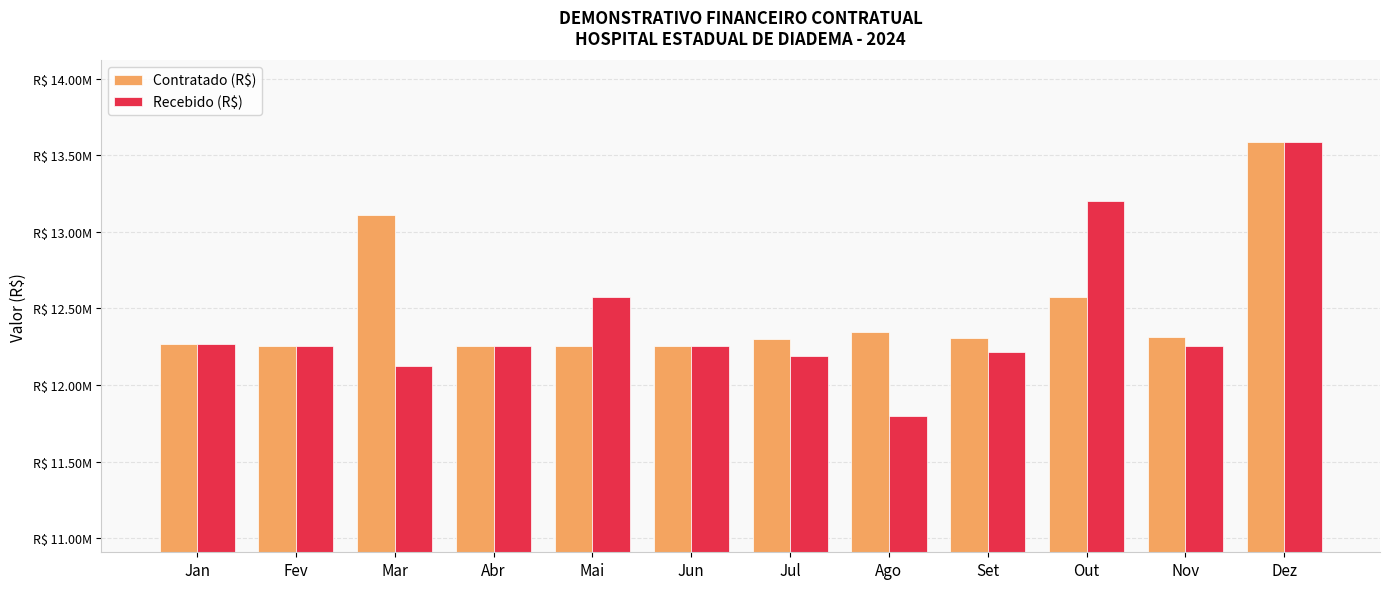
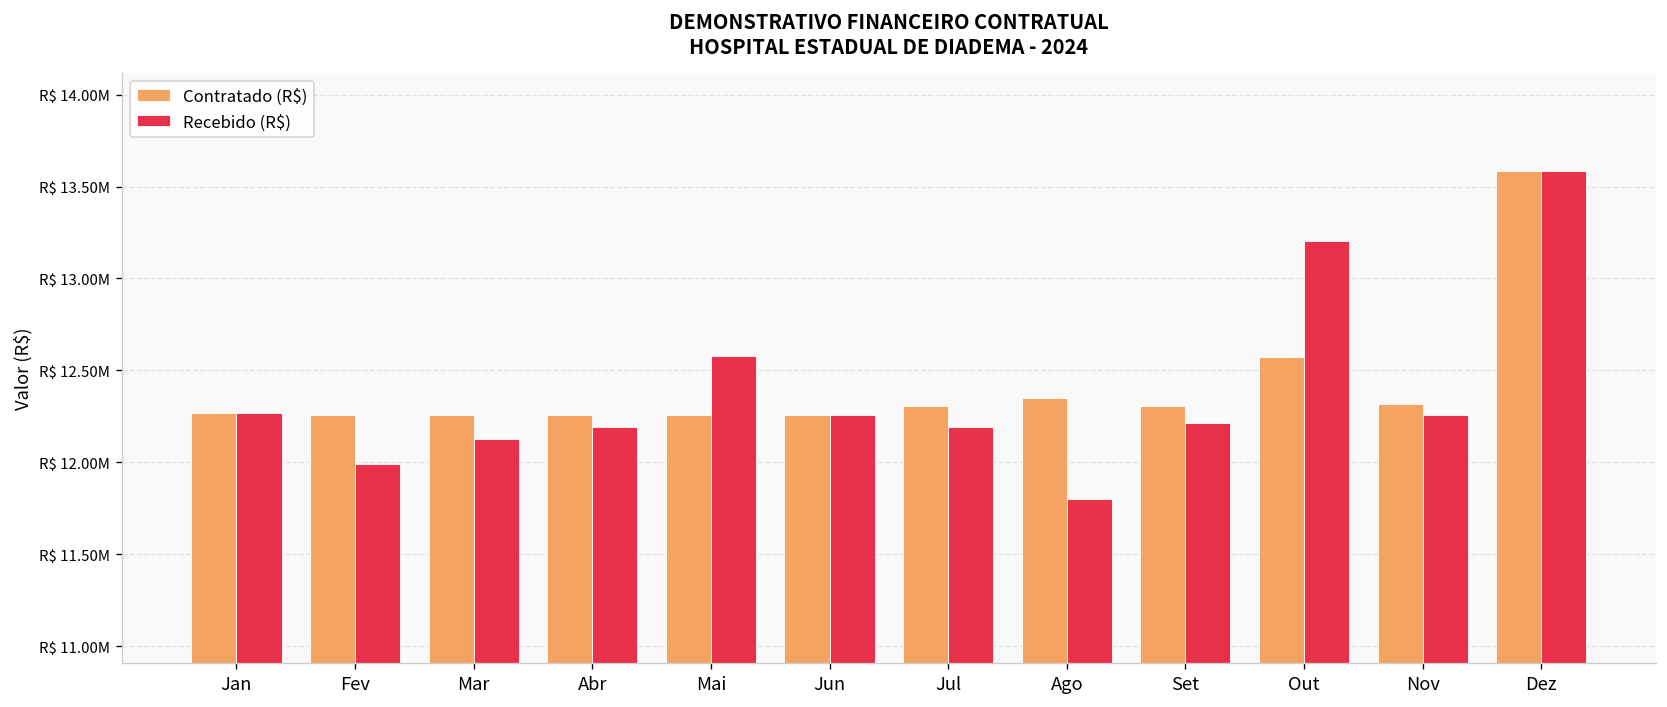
Recebido (R$), Fev: R$ 12260000 -> R$ 11990000
Contratado (R$), Mar: R$ 13110000 -> R$ 12260000
Recebido (R$), Abr: R$ 12260000 -> R$ 12190000
